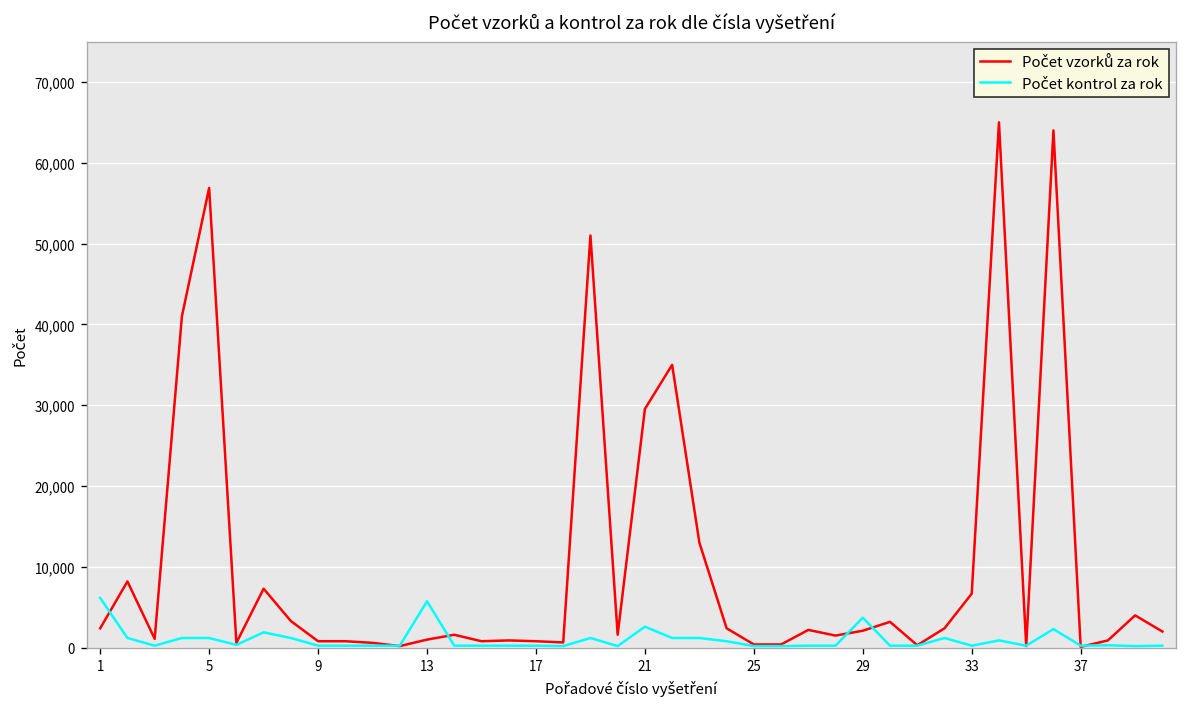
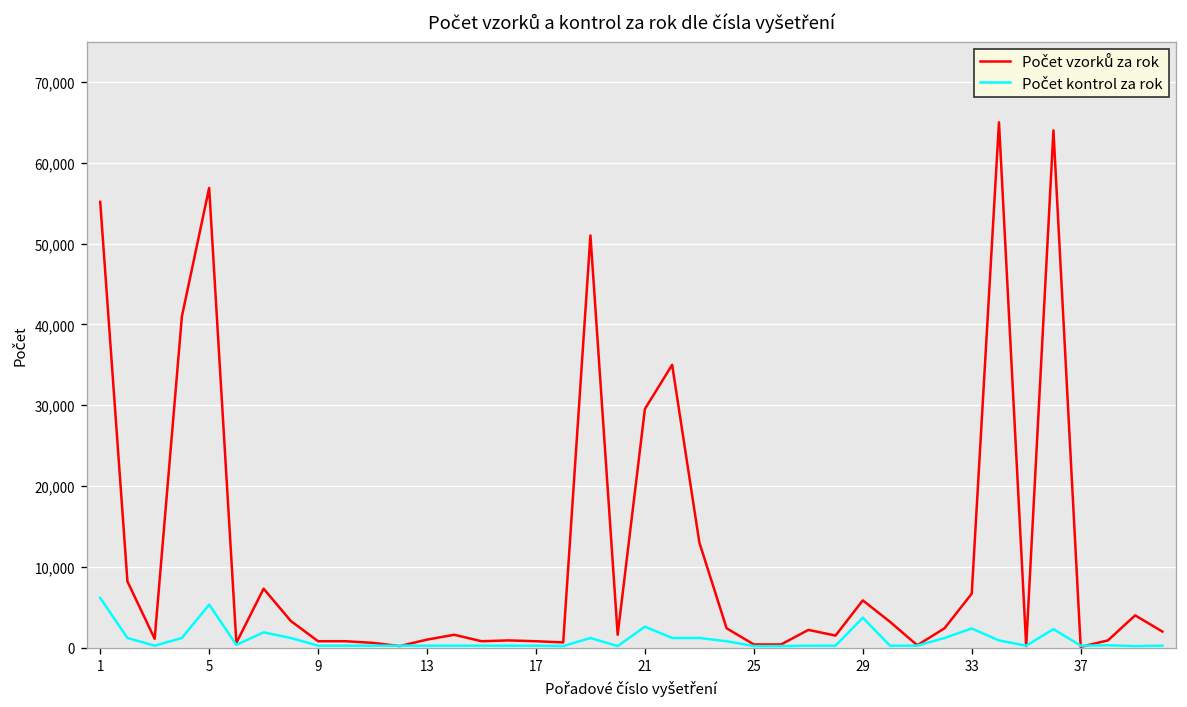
Počet vzorků za rok, 1: 2,000 -> 55,000
Počet kontrol za rok, 5: 1,000 -> 5,000
Počet kontrol za rok, 13: 6,000 -> 0
Počet vzorků za rok, 29: 2,000 -> 6,000
Počet kontrol za rok, 33: 0 -> 2,000
